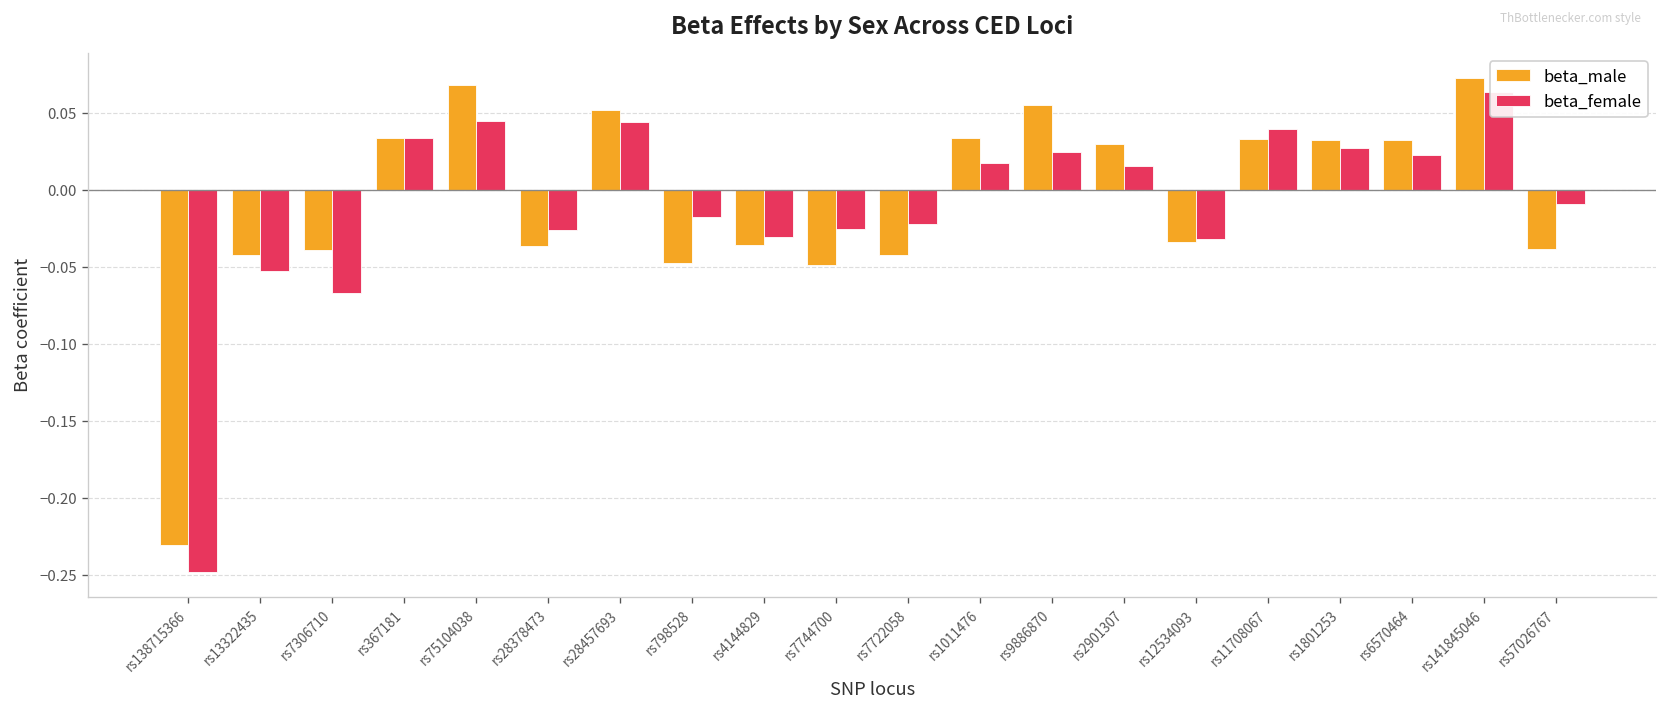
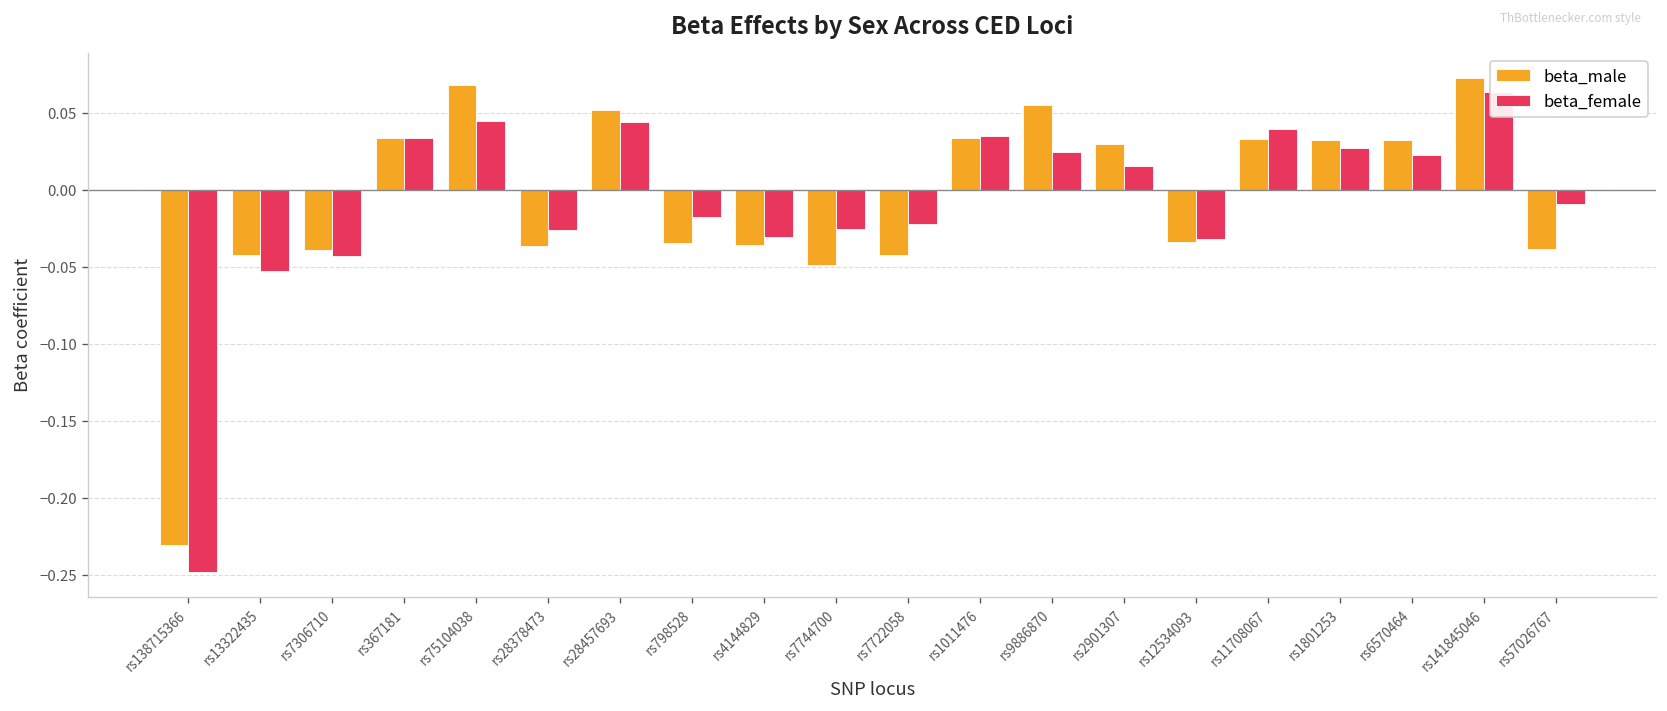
beta_female, rs7306710: -0.067 -> -0.043
beta_male, rs798528: -0.048 -> -0.035
beta_female, rs1011476: 0.017 -> 0.035
